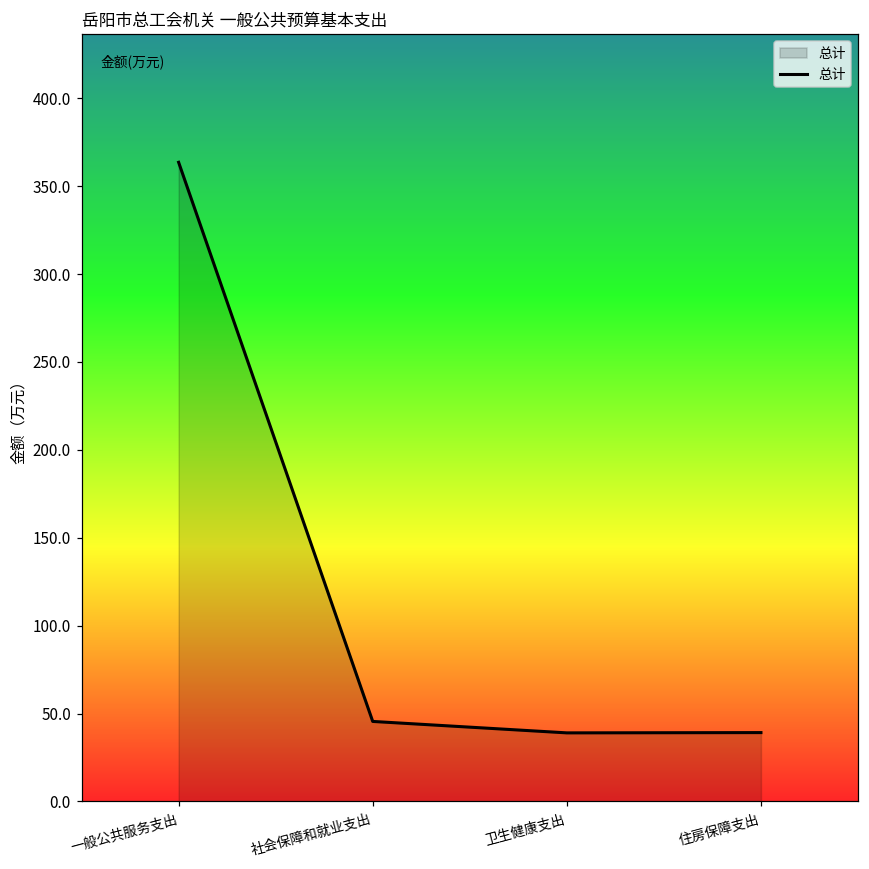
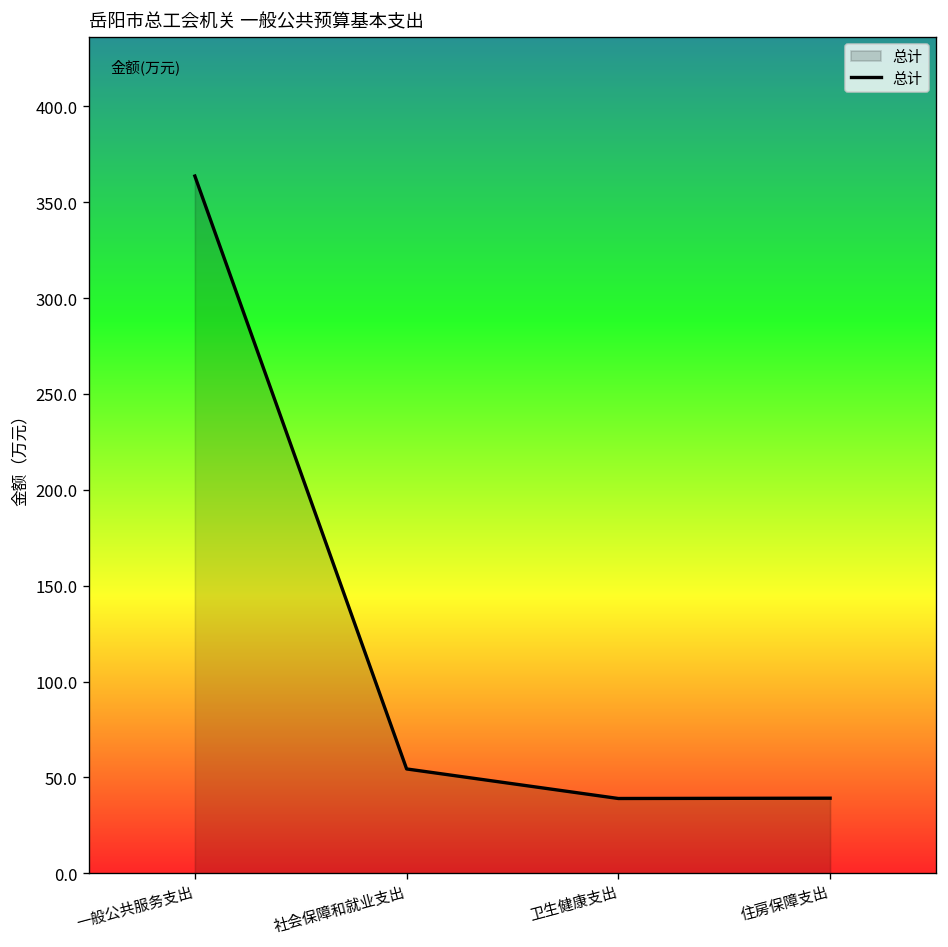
社会保障和就业支出: 46 -> 54
